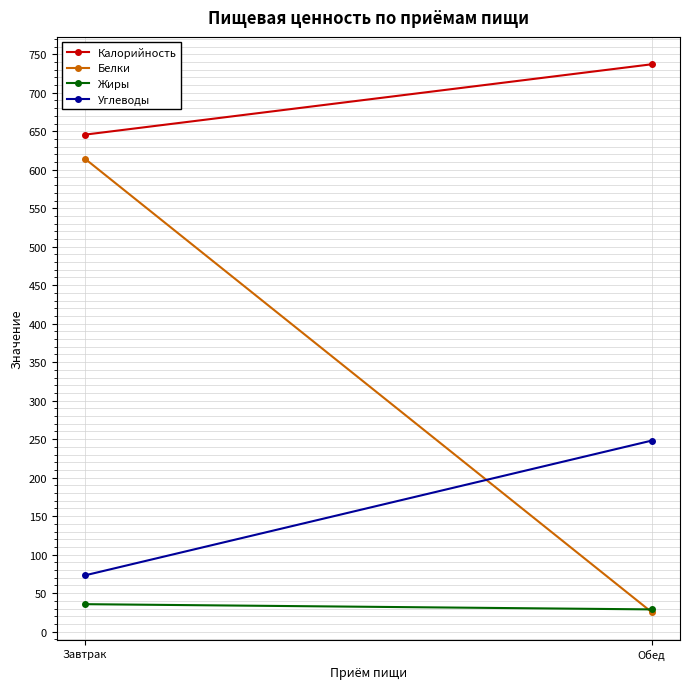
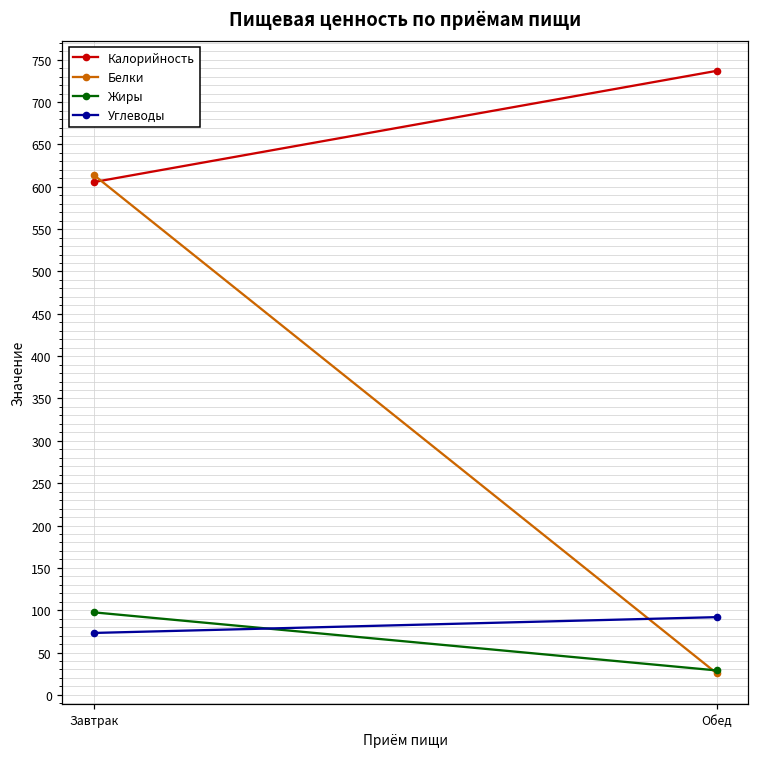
Калорийность, Завтрак: 650 -> 610
Жиры, Завтрак: 40 -> 100
Углеводы, Обед: 250 -> 90
